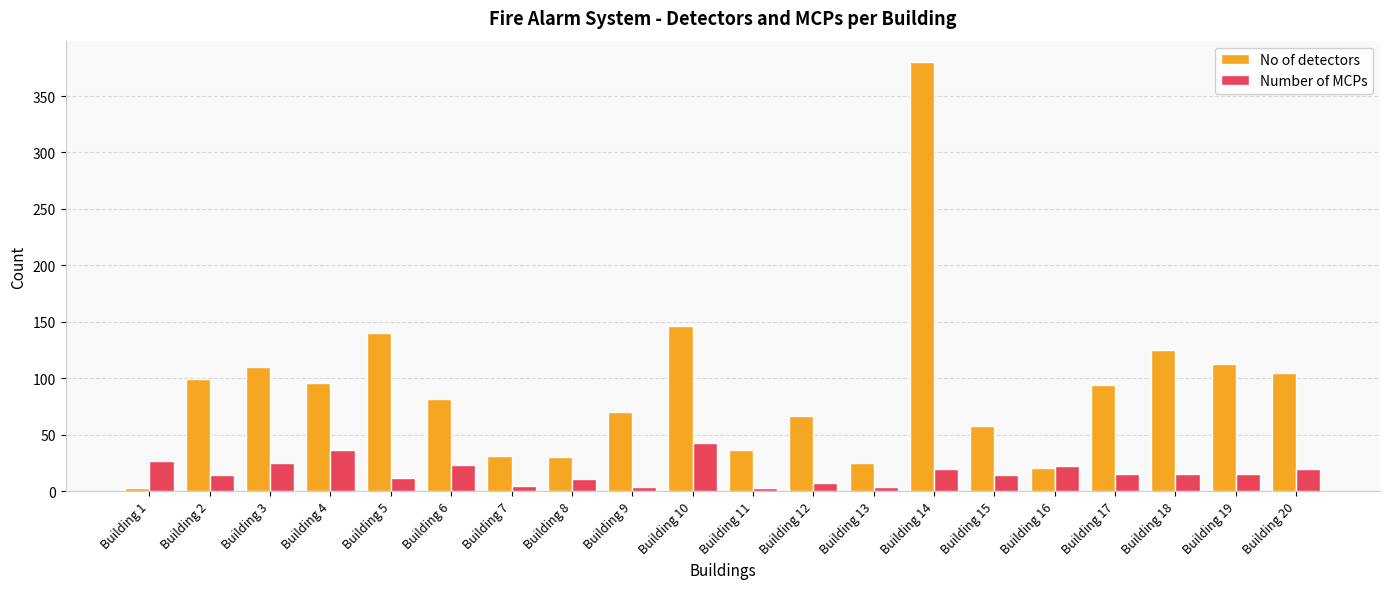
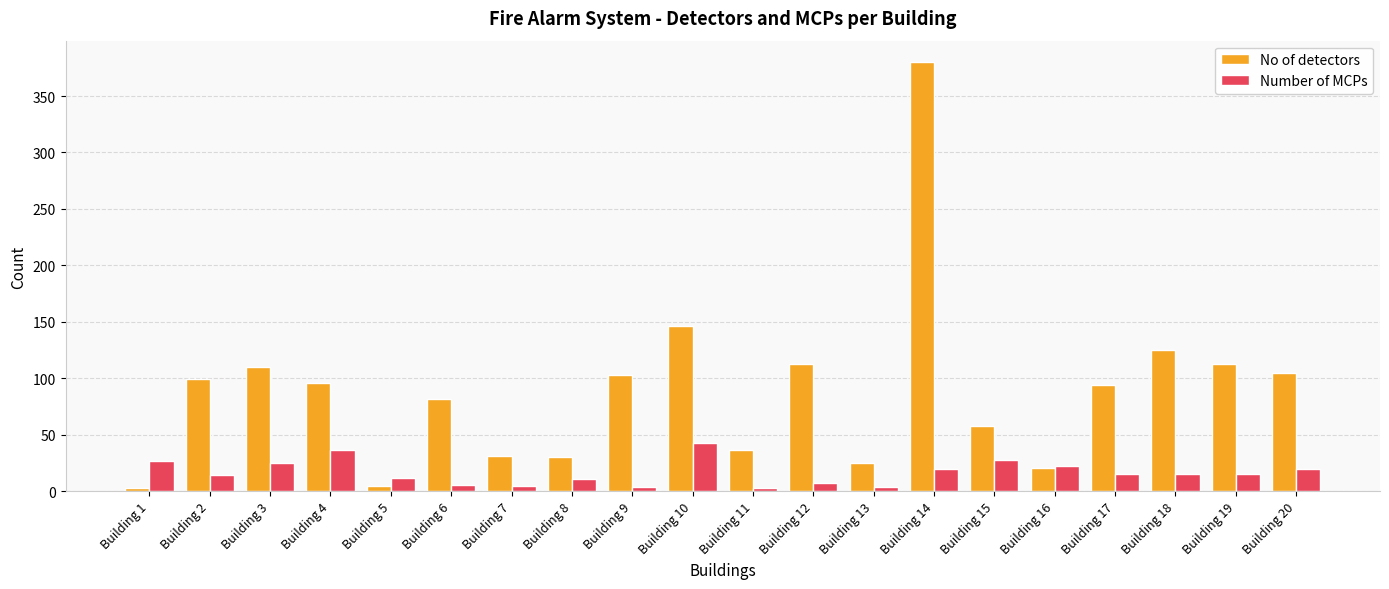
No of detectors, Building 5: 140 -> 5
Number of MCPs, Building 6: 23 -> 6
No of detectors, Building 9: 70 -> 103
No of detectors, Building 12: 67 -> 113
Number of MCPs, Building 15: 14 -> 28
